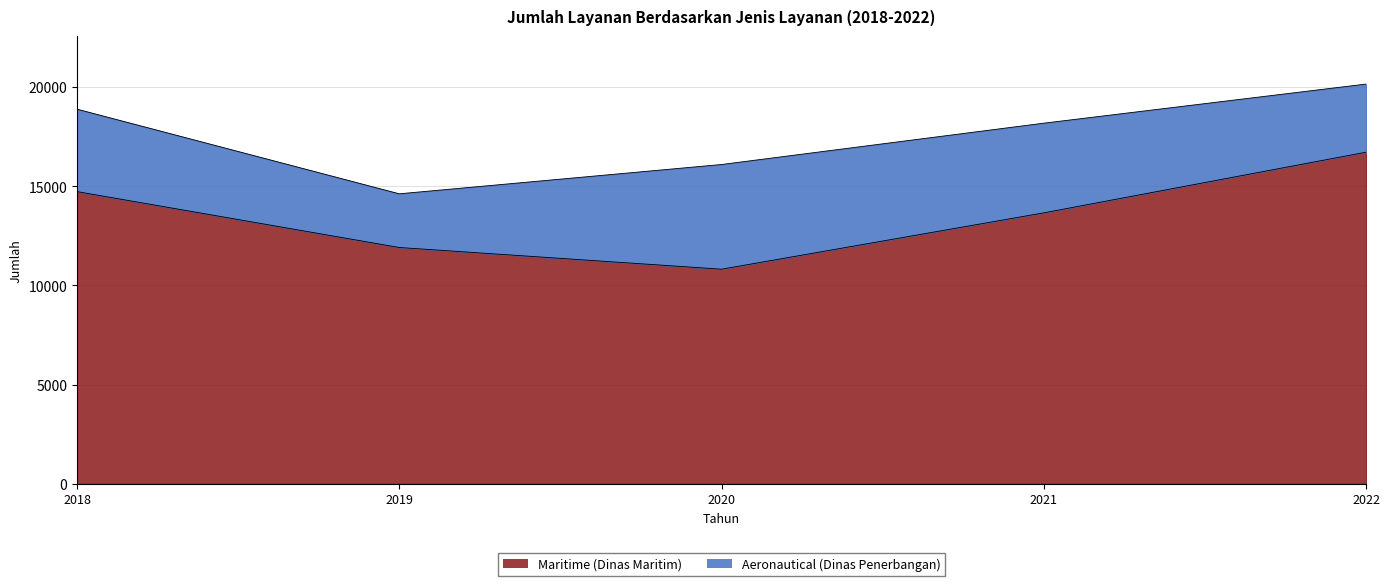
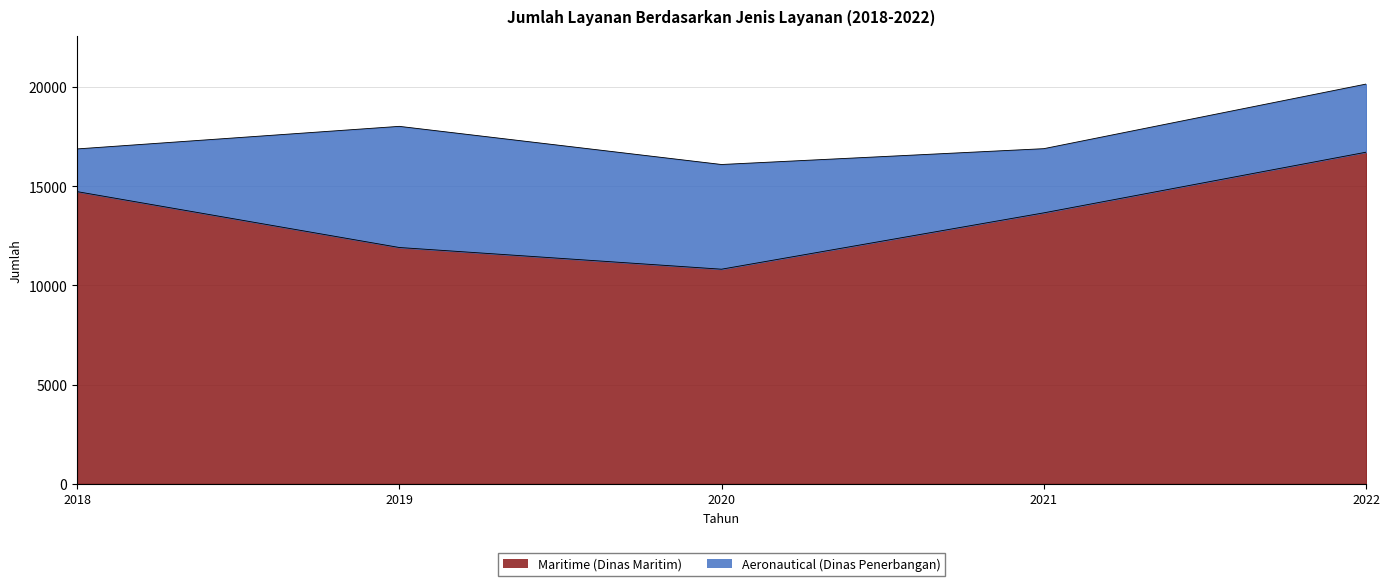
Aeronautical (Dinas Penerbangan), 2018: 4200 -> 2200
Aeronautical (Dinas Penerbangan), 2019: 2700 -> 6100
Aeronautical (Dinas Penerbangan), 2021: 4500 -> 3200
